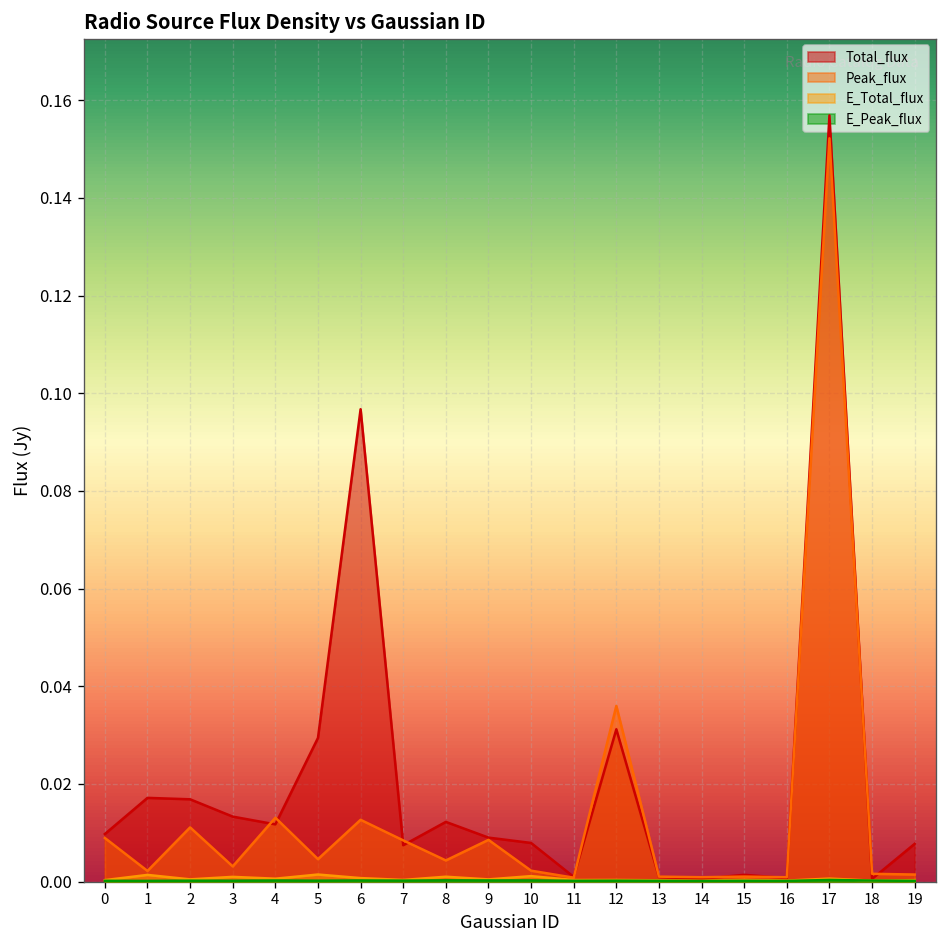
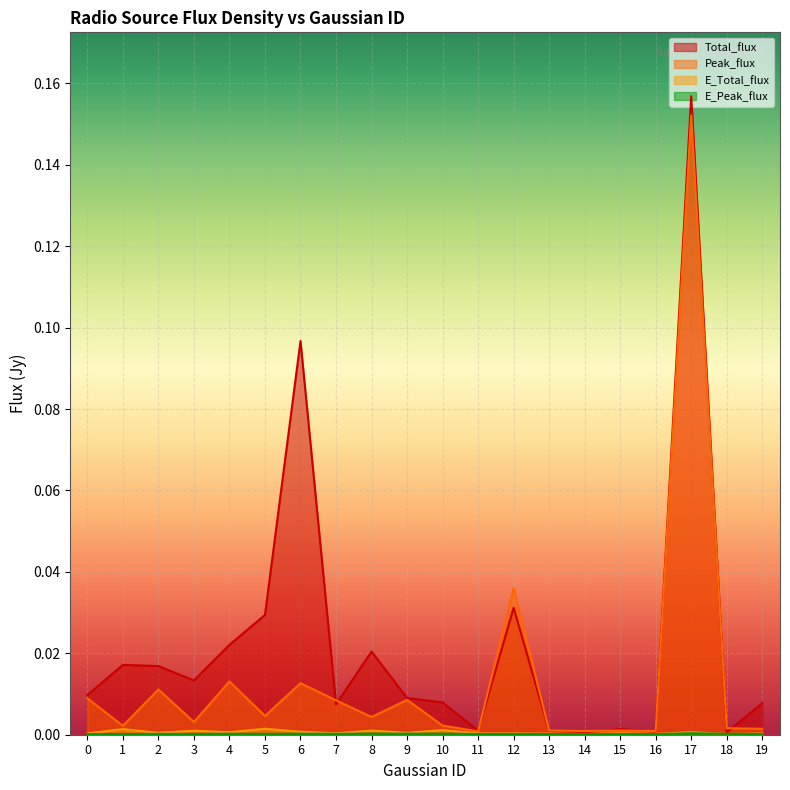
Total_flux, 4: 0.012 -> 0.022
Total_flux, 8: 0.012 -> 0.020
